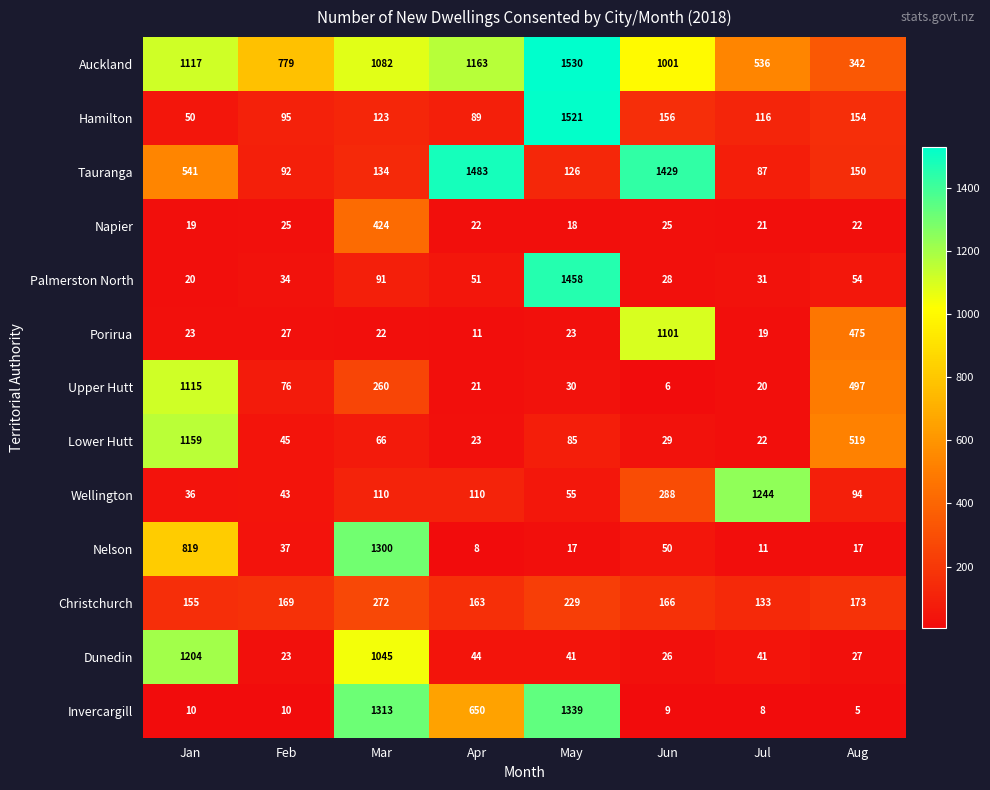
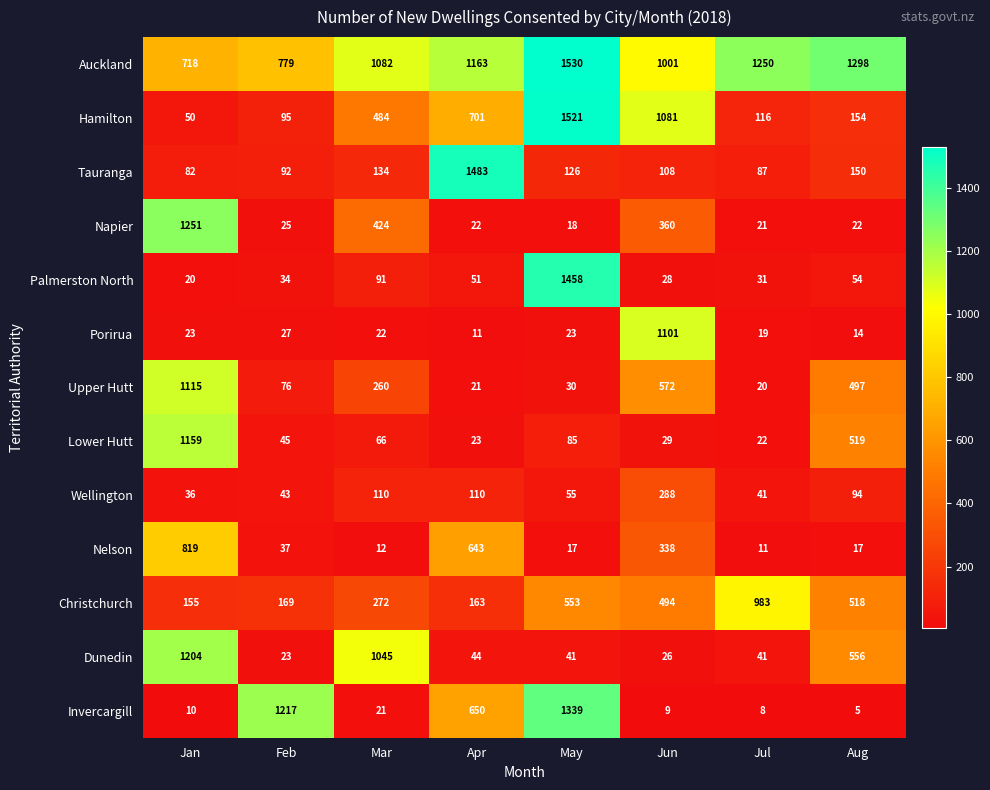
Auckland, Jan: 1117 -> 718
Auckland, Jul: 536 -> 1250
Auckland, Aug: 342 -> 1298
Hamilton, Mar: 123 -> 484
Hamilton, Apr: 89 -> 701
Hamilton, Jun: 156 -> 1081
Tauranga, Jan: 541 -> 82
Tauranga, Jun: 1429 -> 108
Napier, Jan: 19 -> 1251
Napier, Jun: 25 -> 360
Porirua, Aug: 475 -> 14
Upper Hutt, Jun: 6 -> 572
Wellington, Jul: 1244 -> 41
Nelson, Mar: 1300 -> 12
Nelson, Apr: 8 -> 643
Nelson, Jun: 50 -> 338
Christchurch, May: 229 -> 553
Christchurch, Jun: 166 -> 494
Christchurch, Jul: 133 -> 983
Christchurch, Aug: 173 -> 518
Dunedin, Aug: 27 -> 556
Invercargill, Feb: 10 -> 1217
Invercargill, Mar: 1313 -> 21
